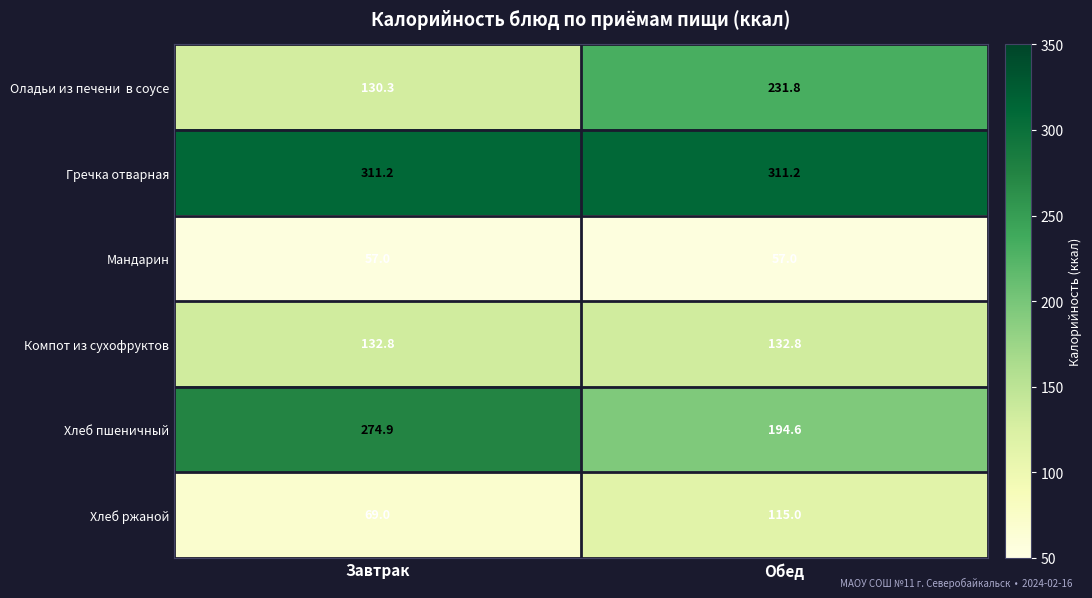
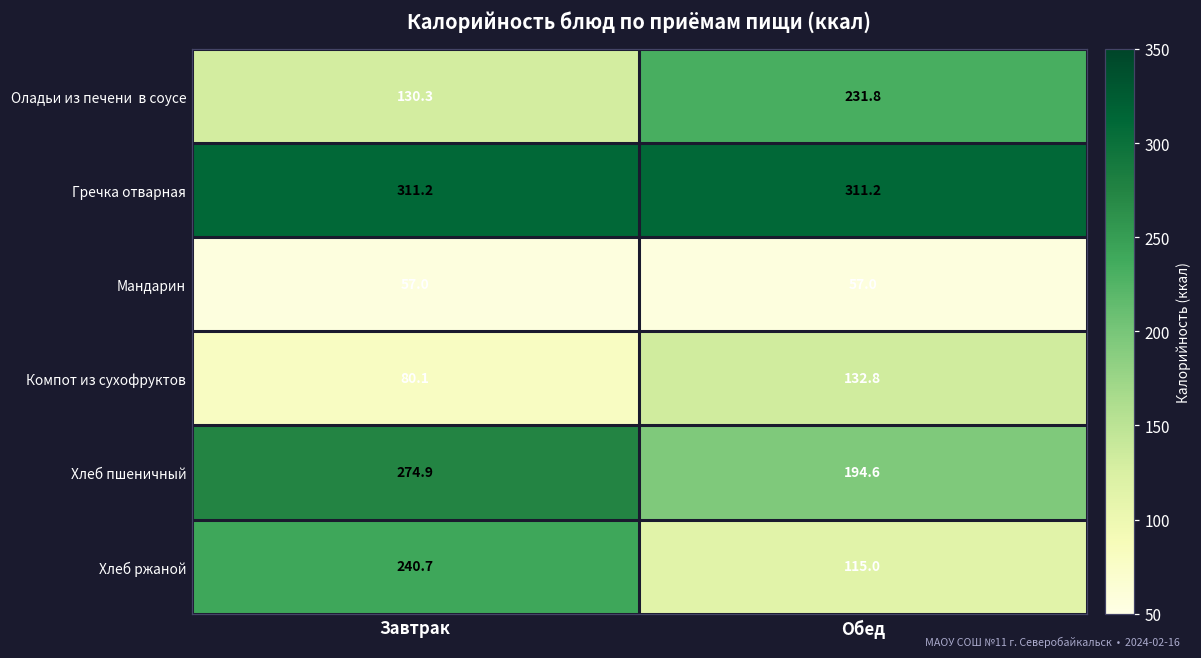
Компот из сухофруктов, Завтрак: 132.8 -> 80.1
Хлеб ржаной, Завтрак: 69.0 -> 240.7
